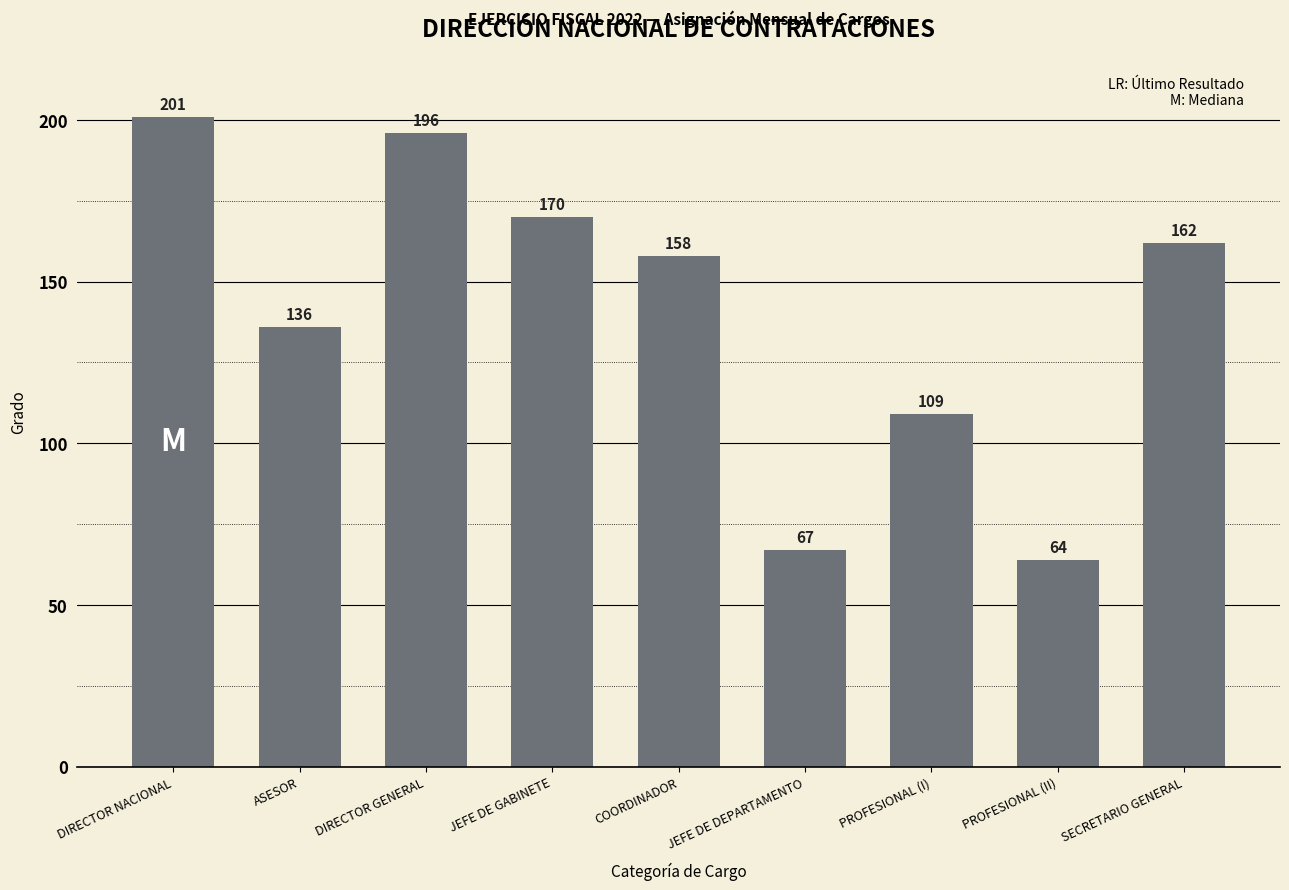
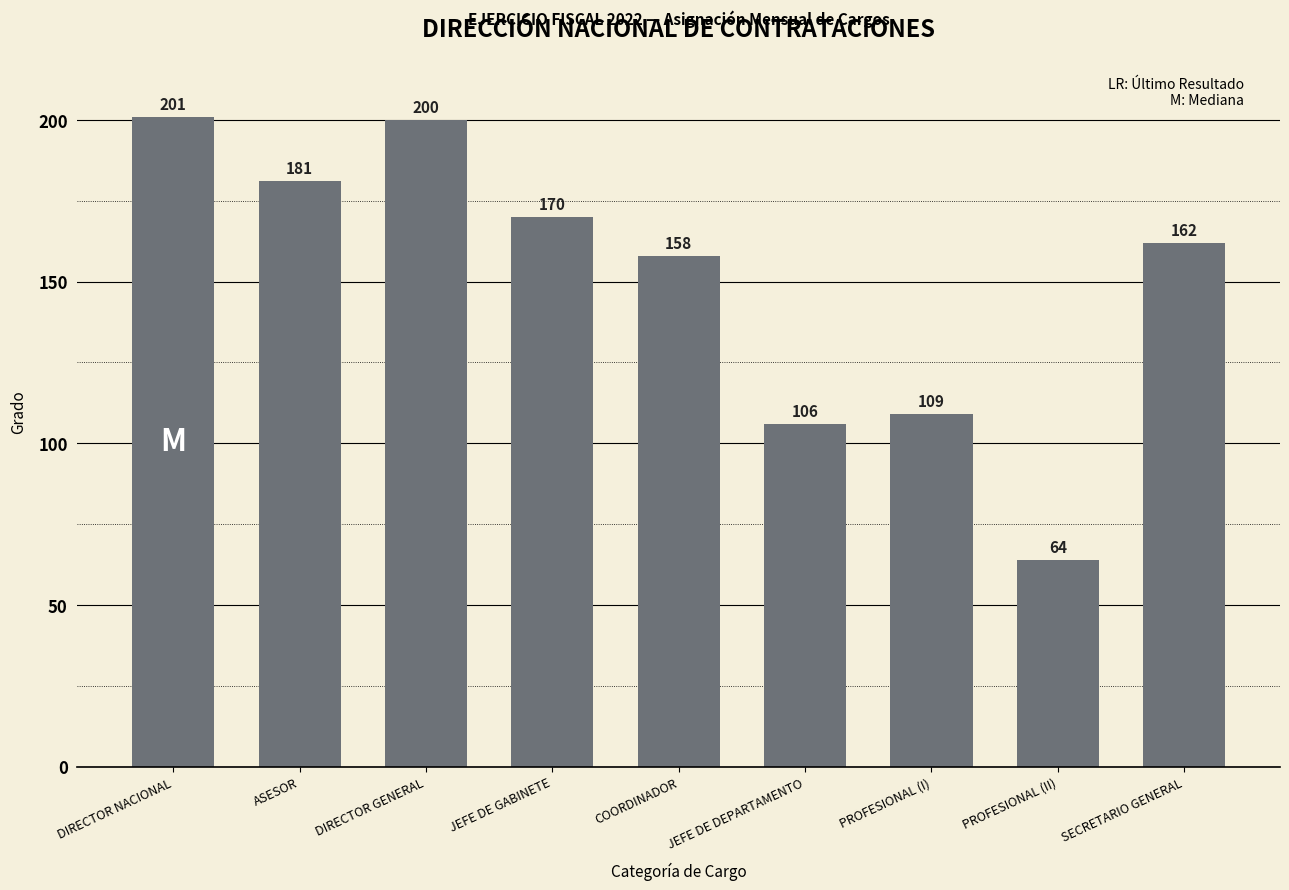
ASESOR: 136 -> 181
DIRECTOR GENERAL: 196 -> 200
JEFE DE DEPARTAMENTO: 67 -> 106
